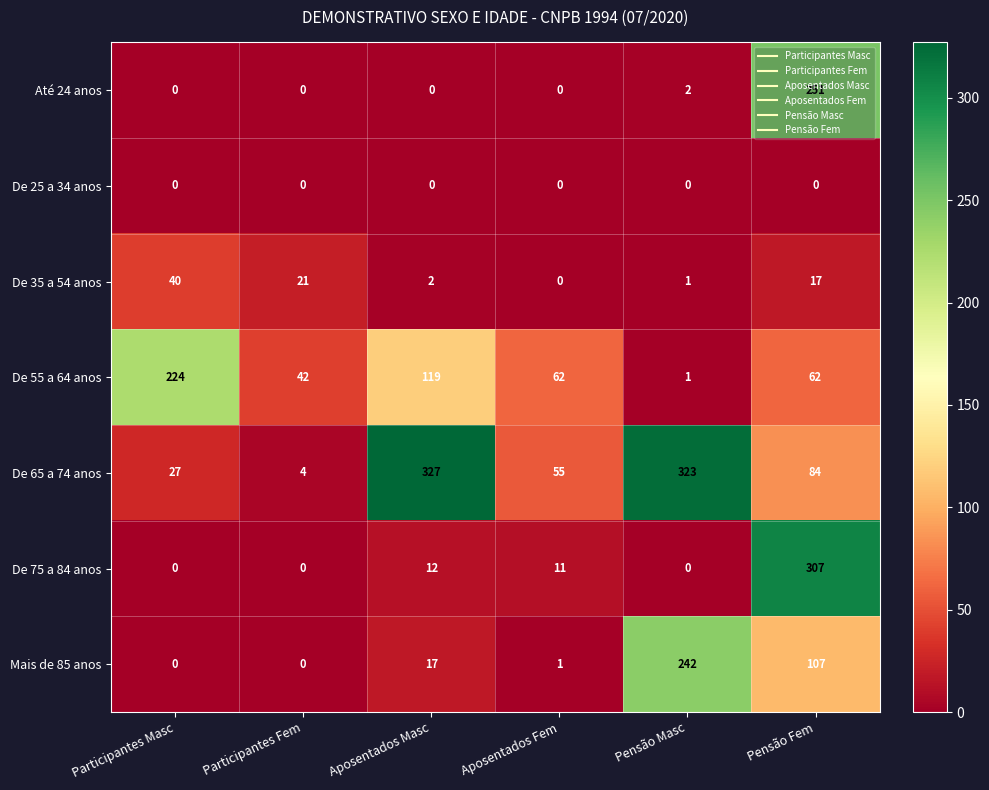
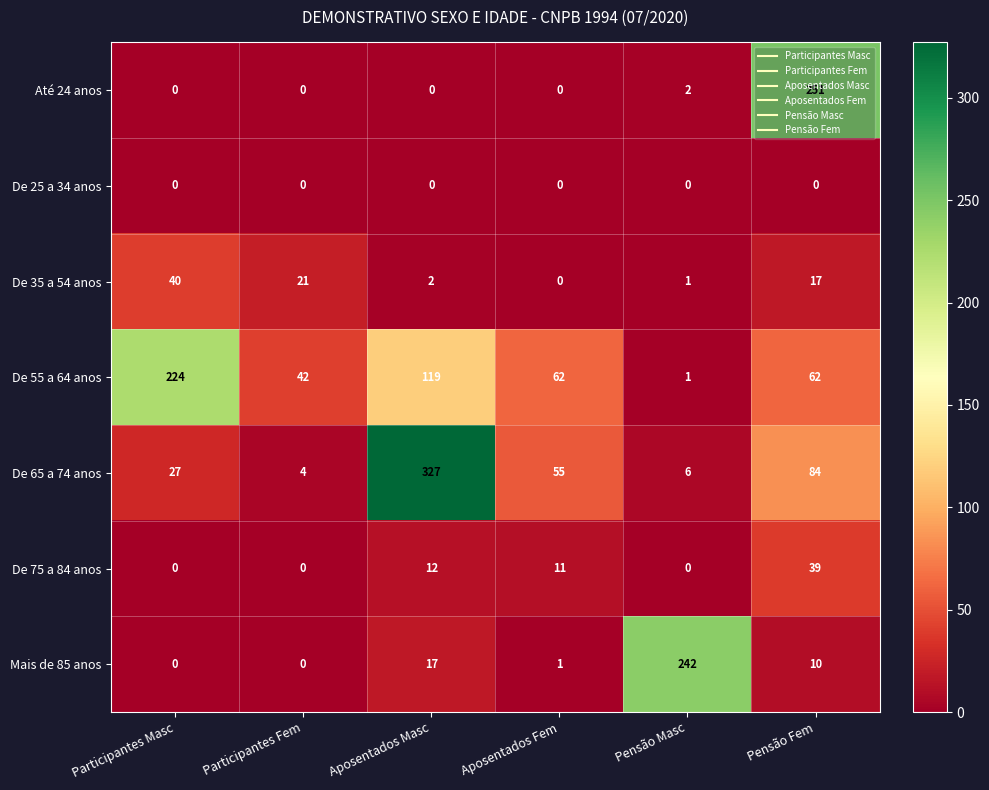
De 65 a 74 anos, Pensão Masc: 323 -> 6
De 75 a 84 anos, Pensão Fem: 307 -> 39
Mais de 85 anos, Pensão Fem: 107 -> 10
